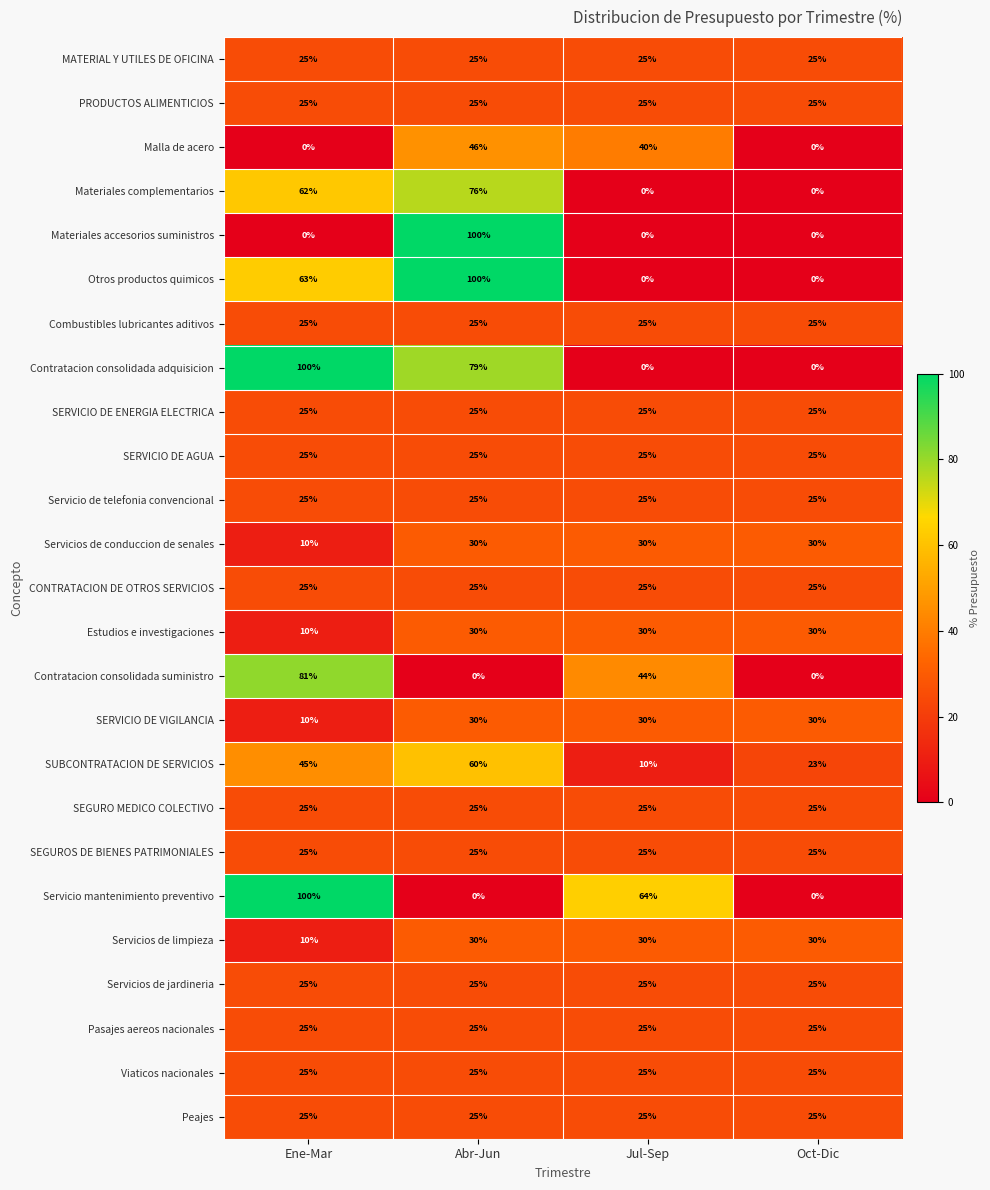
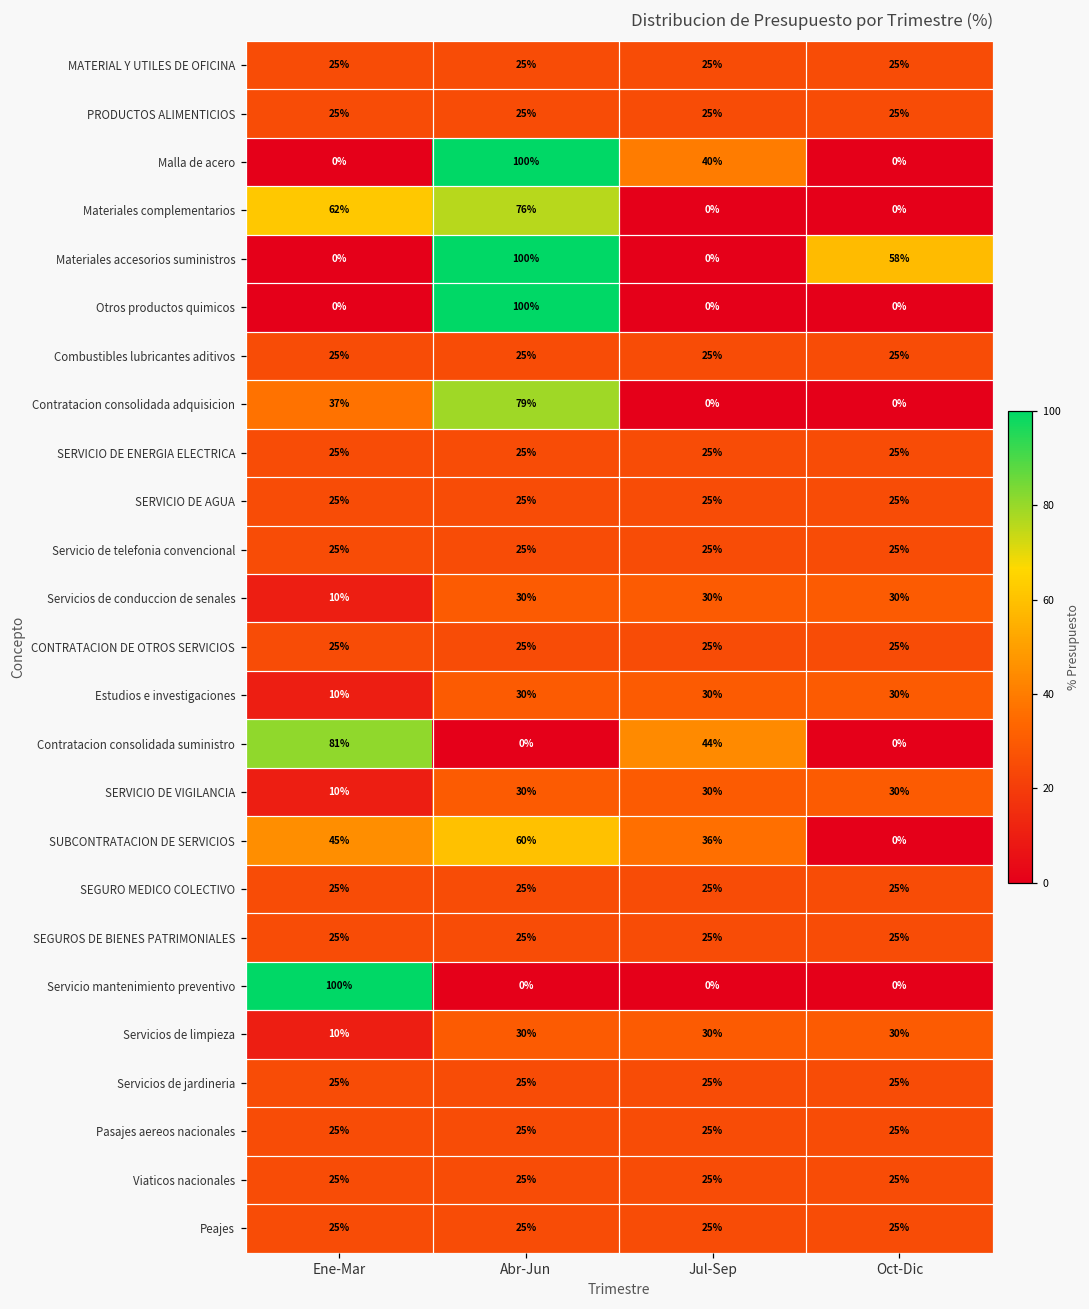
Malla de acero, Abr-Jun: 46% -> 100%
Materiales accesorios suministros, Oct-Dic: 0% -> 58%
Otros productos quimicos, Ene-Mar: 63% -> 0%
Contratacion consolidada adquisicion, Ene-Mar: 100% -> 37%
SUBCONTRATACION DE SERVICIOS, Jul-Sep: 10% -> 36%
SUBCONTRATACION DE SERVICIOS, Oct-Dic: 23% -> 0%
Servicio mantenimiento preventivo, Jul-Sep: 64% -> 0%
